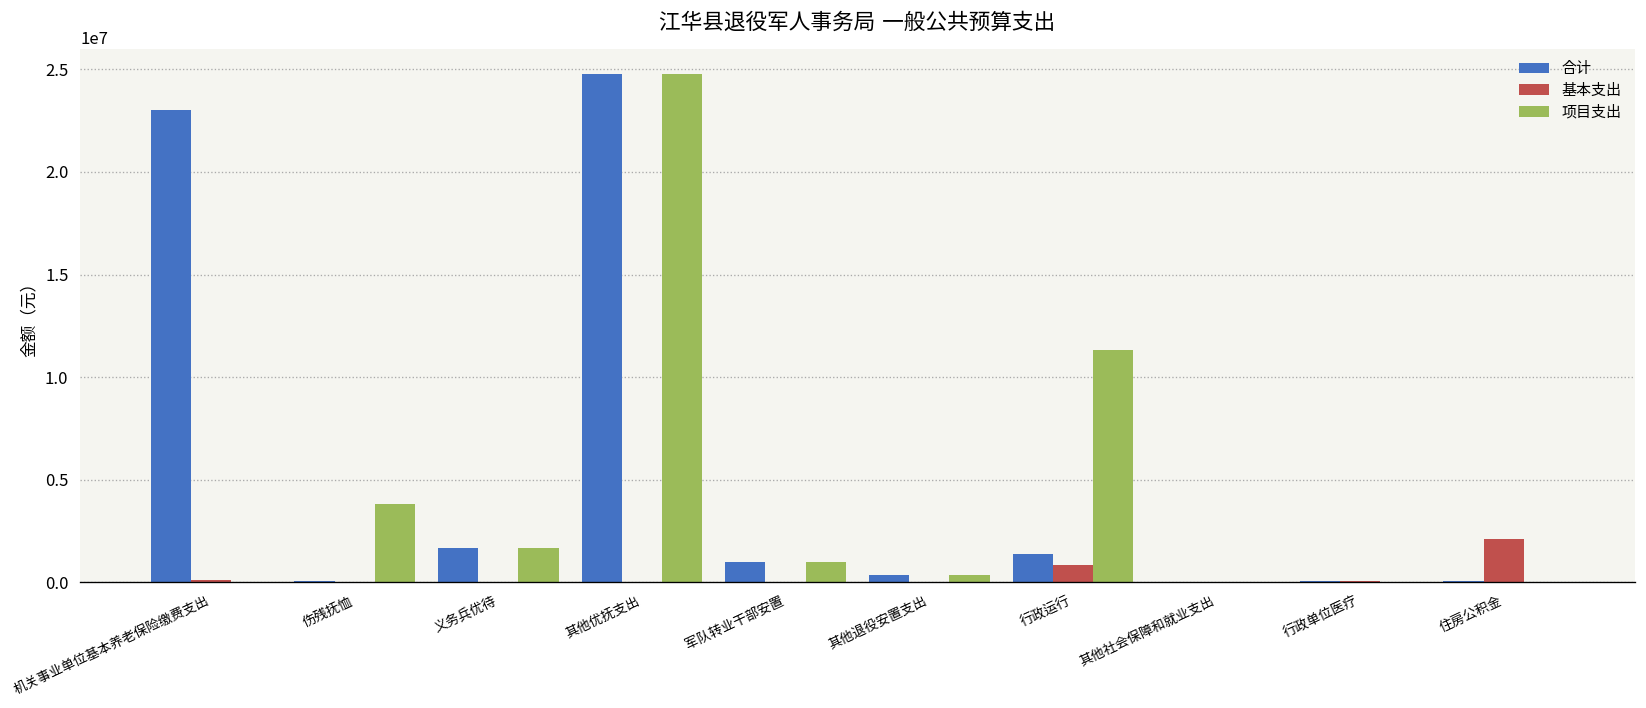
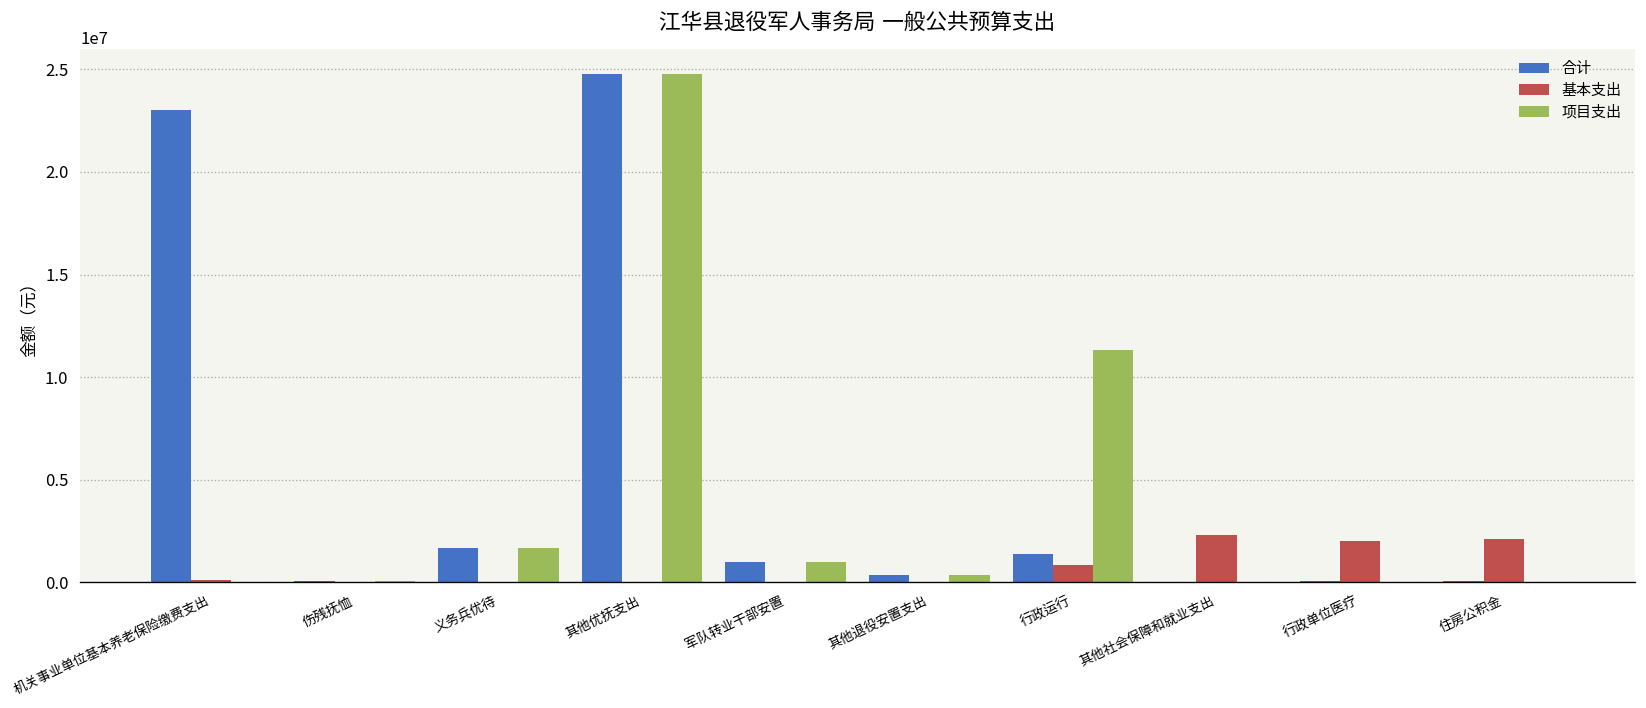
项目支出, 伤残抚恤: 3800000 -> 100000
基本支出, 其他社会保障和就业支出: 0 -> 2300000
基本支出, 行政单位医疗: 100000 -> 2000000
